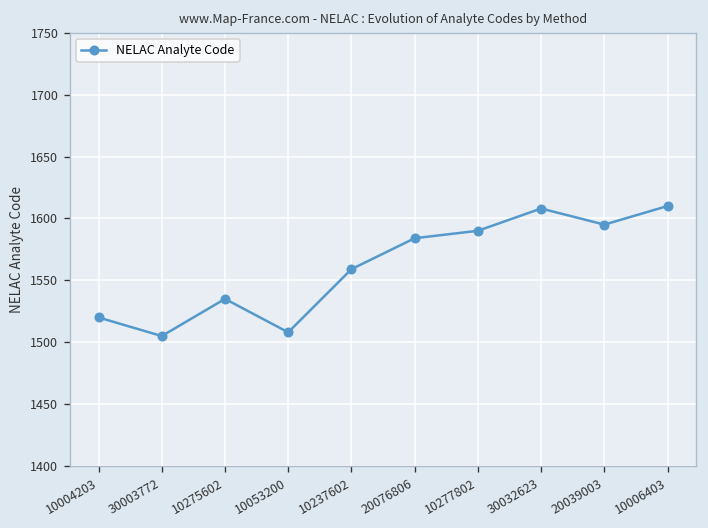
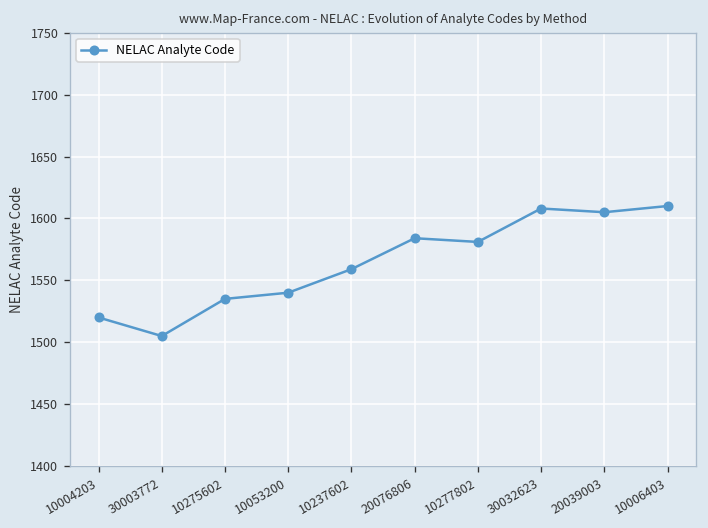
10053200: 1508 -> 1540
10277802: 1590 -> 1581
20039003: 1595 -> 1605
